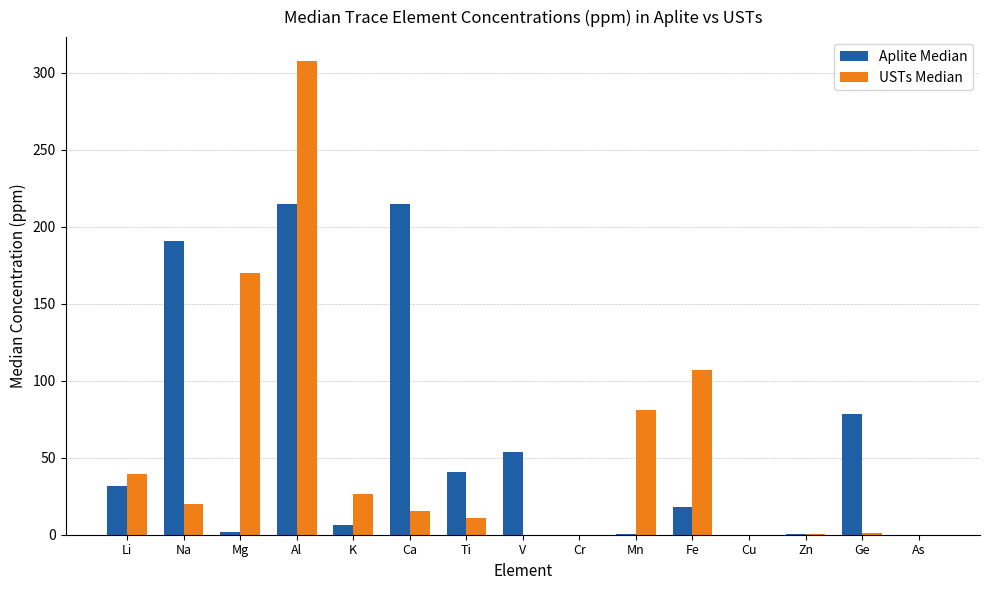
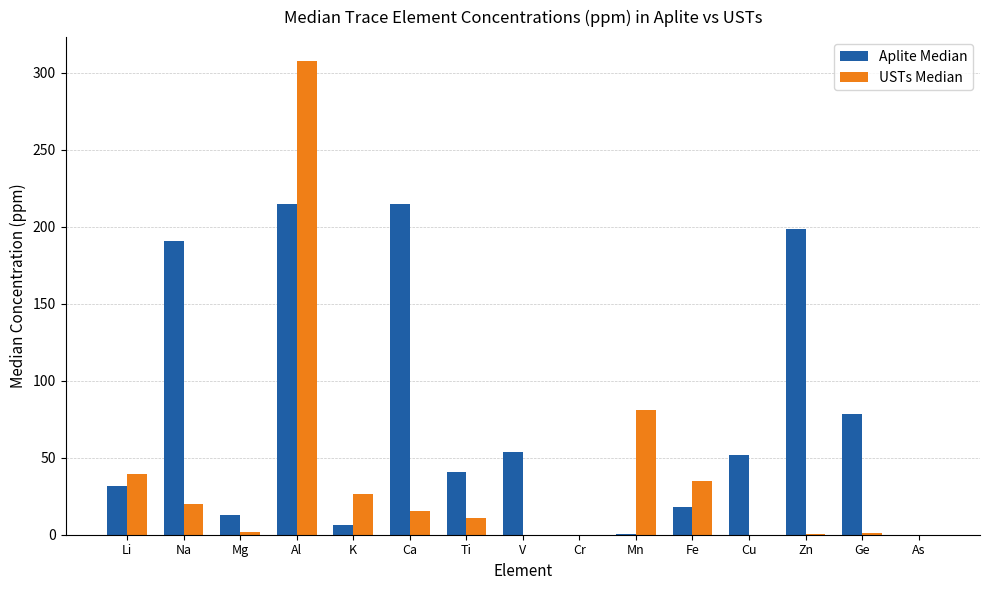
Aplite Median, Mg: 1 -> 13
USTs Median, Mg: 170 -> 2
USTs Median, Fe: 107 -> 35
Aplite Median, Cu: 0 -> 51
Aplite Median, Zn: 0 -> 199
